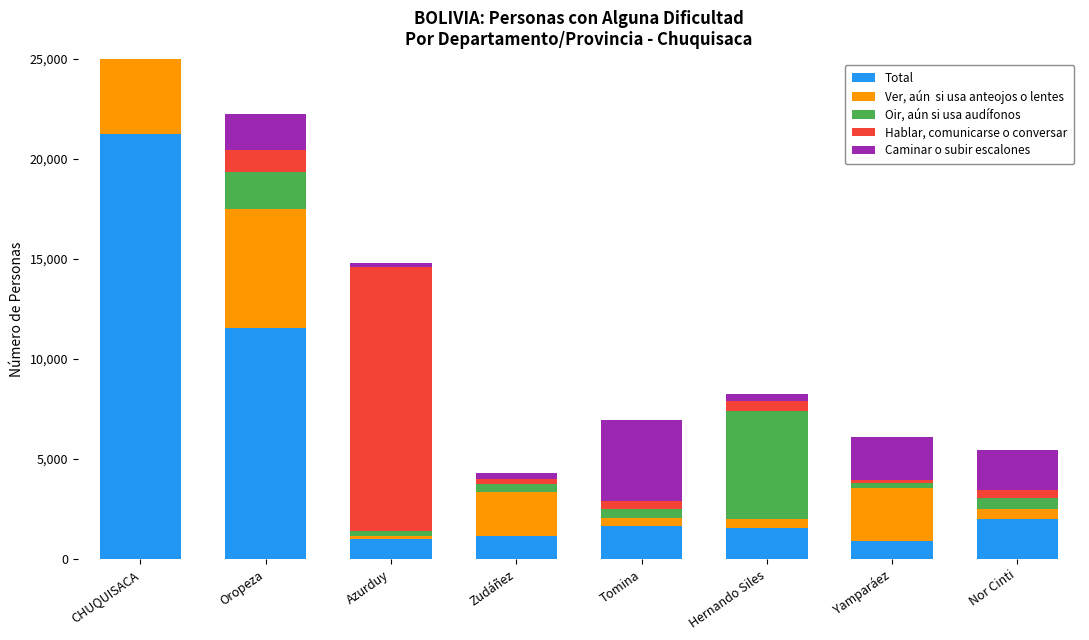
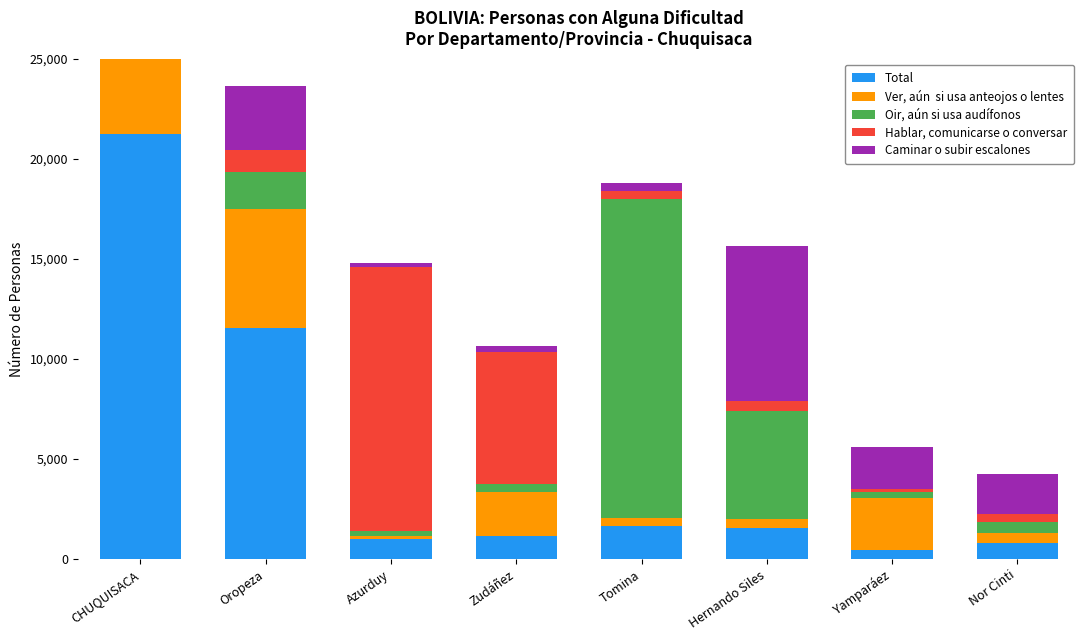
Caminar o subir escalones, Oropeza: 1,800 -> 3,200
Hablar, comunicarse o conversar, Zudáñez: 300 -> 6,600
Oir, aún si usa audífonos, Tomina: 400 -> 15,900
Caminar o subir escalones, Tomina: 4,100 -> 400
Caminar o subir escalones, Hernando Siles: 300 -> 7,800
Total, Yamparáez: 900 -> 400
Total, Nor Cinti: 2,000 -> 800
